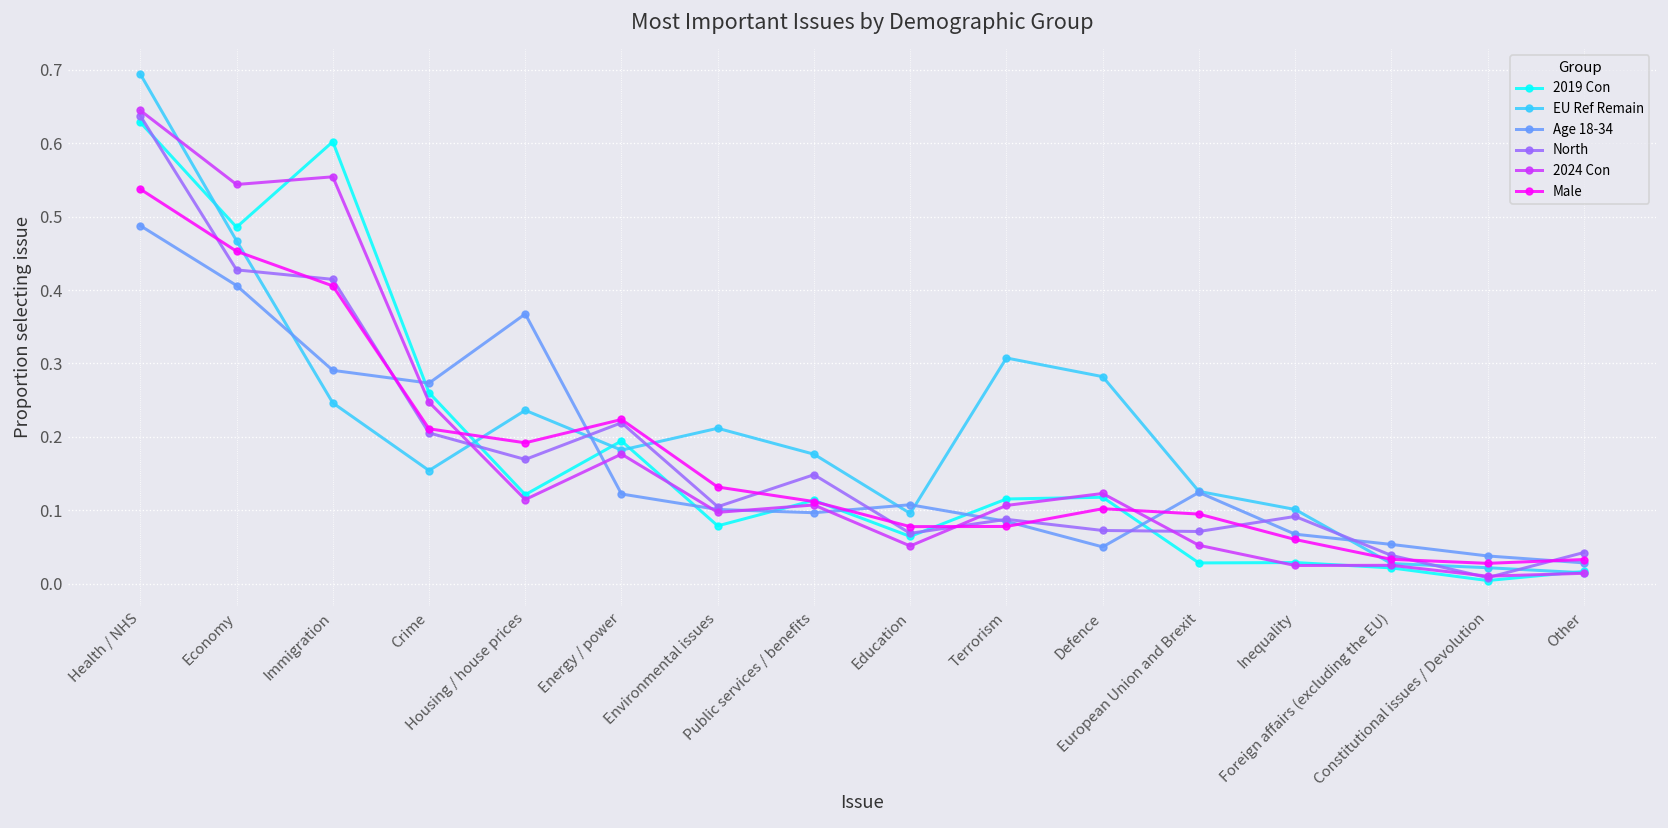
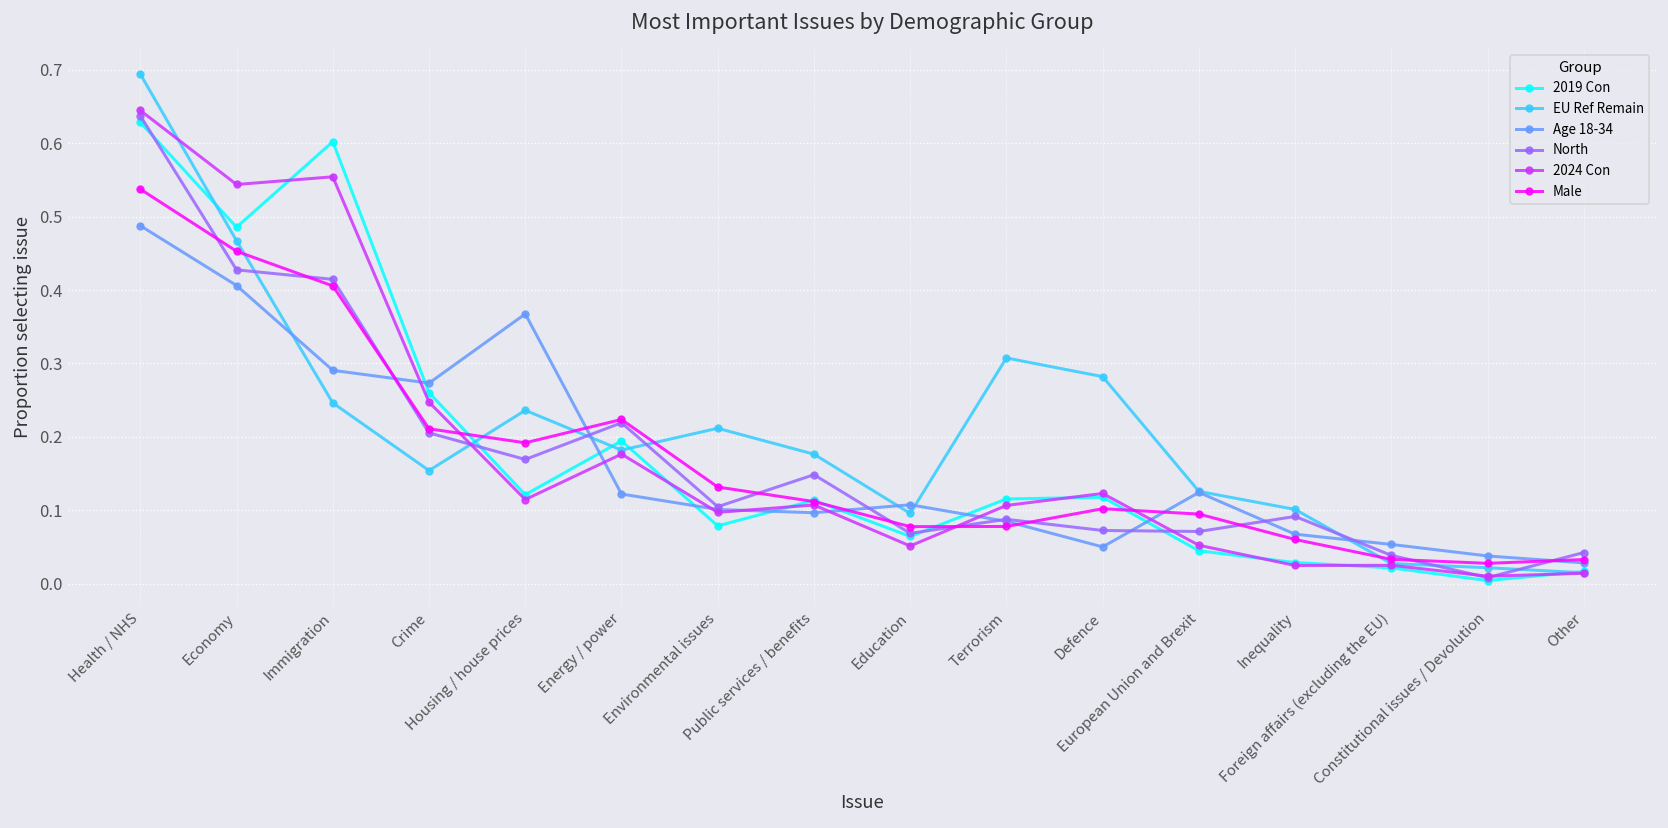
2019 Con, European Union and Brexit: 0.03 -> 0.04
